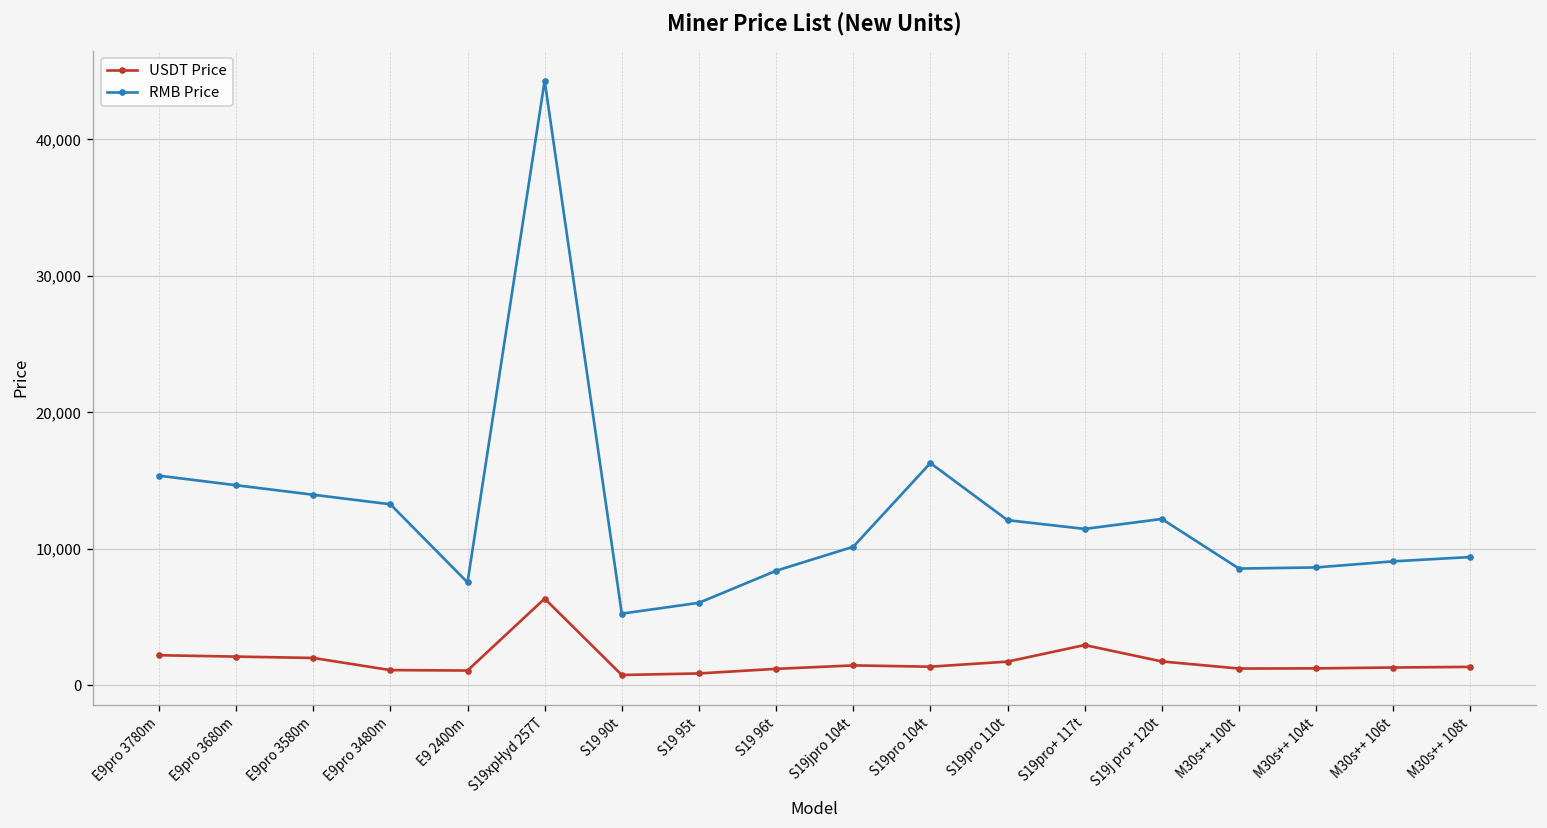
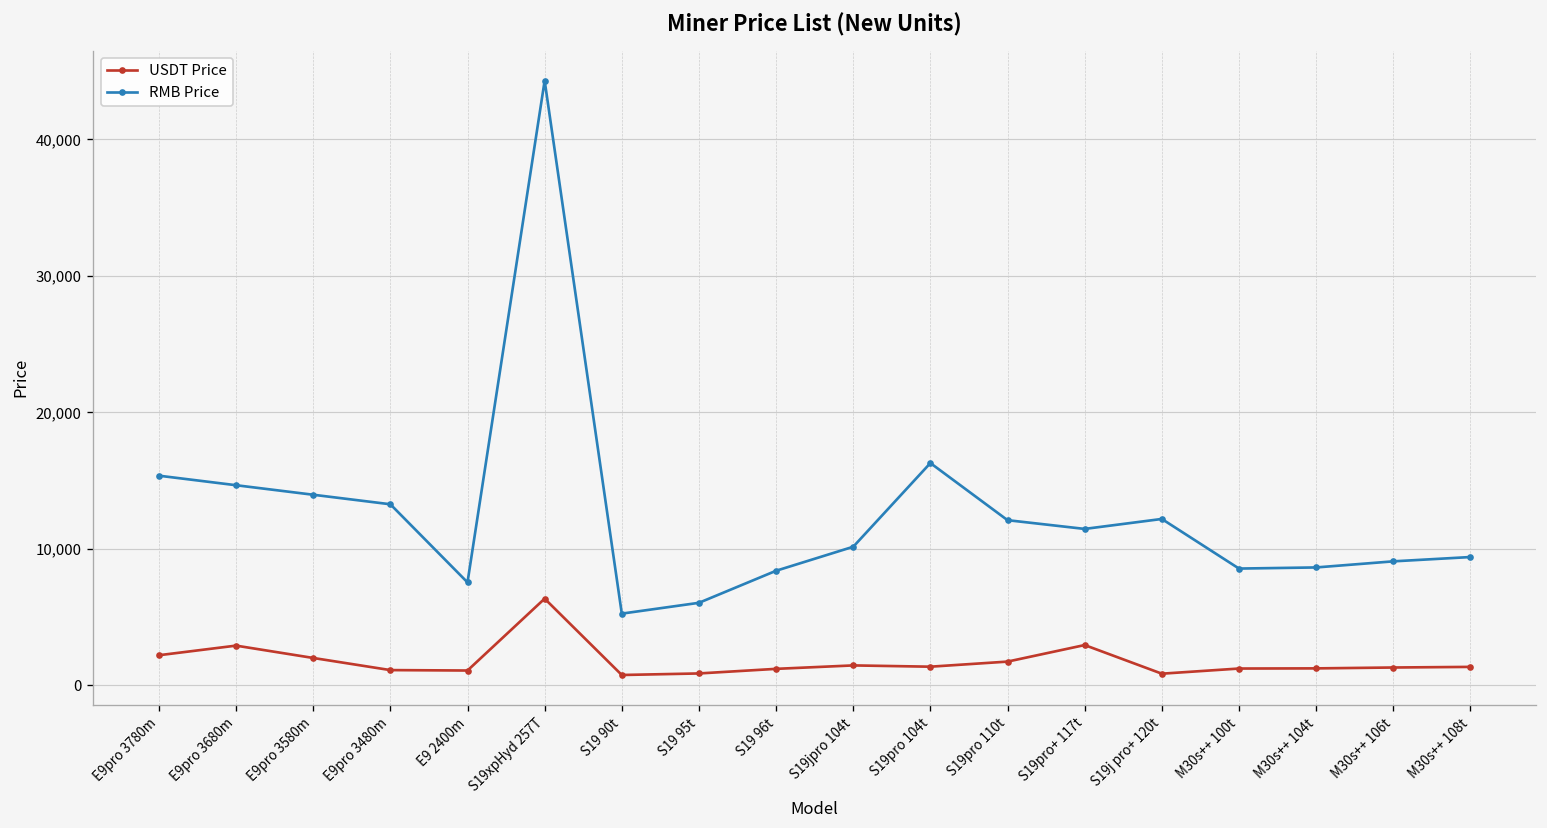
USDT Price, E9pro 3680m: 2,100 -> 2,900
USDT Price, S19j pro+ 120t: 1,700 -> 800
